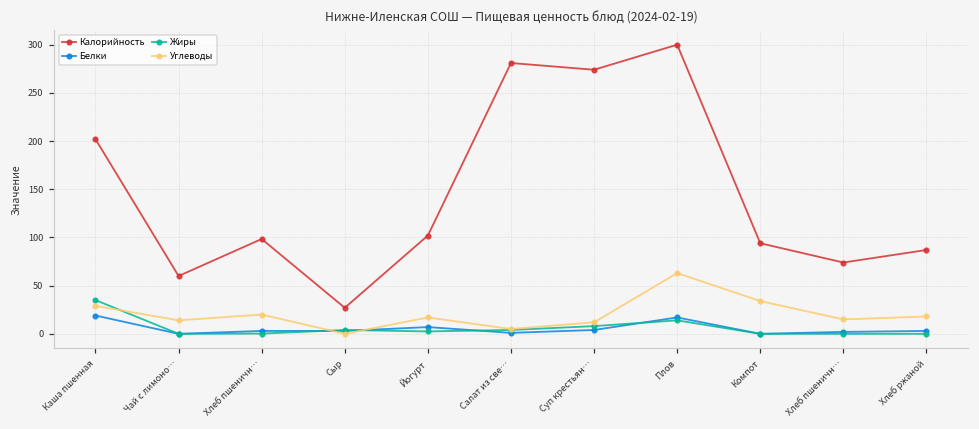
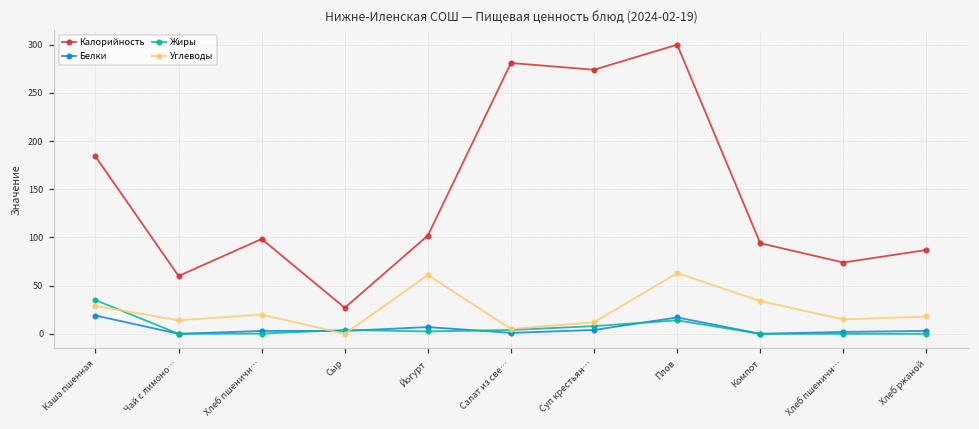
Калорийность, Каша пшенная: 200 -> 180
Углеводы, Йогурт: 20 -> 60
